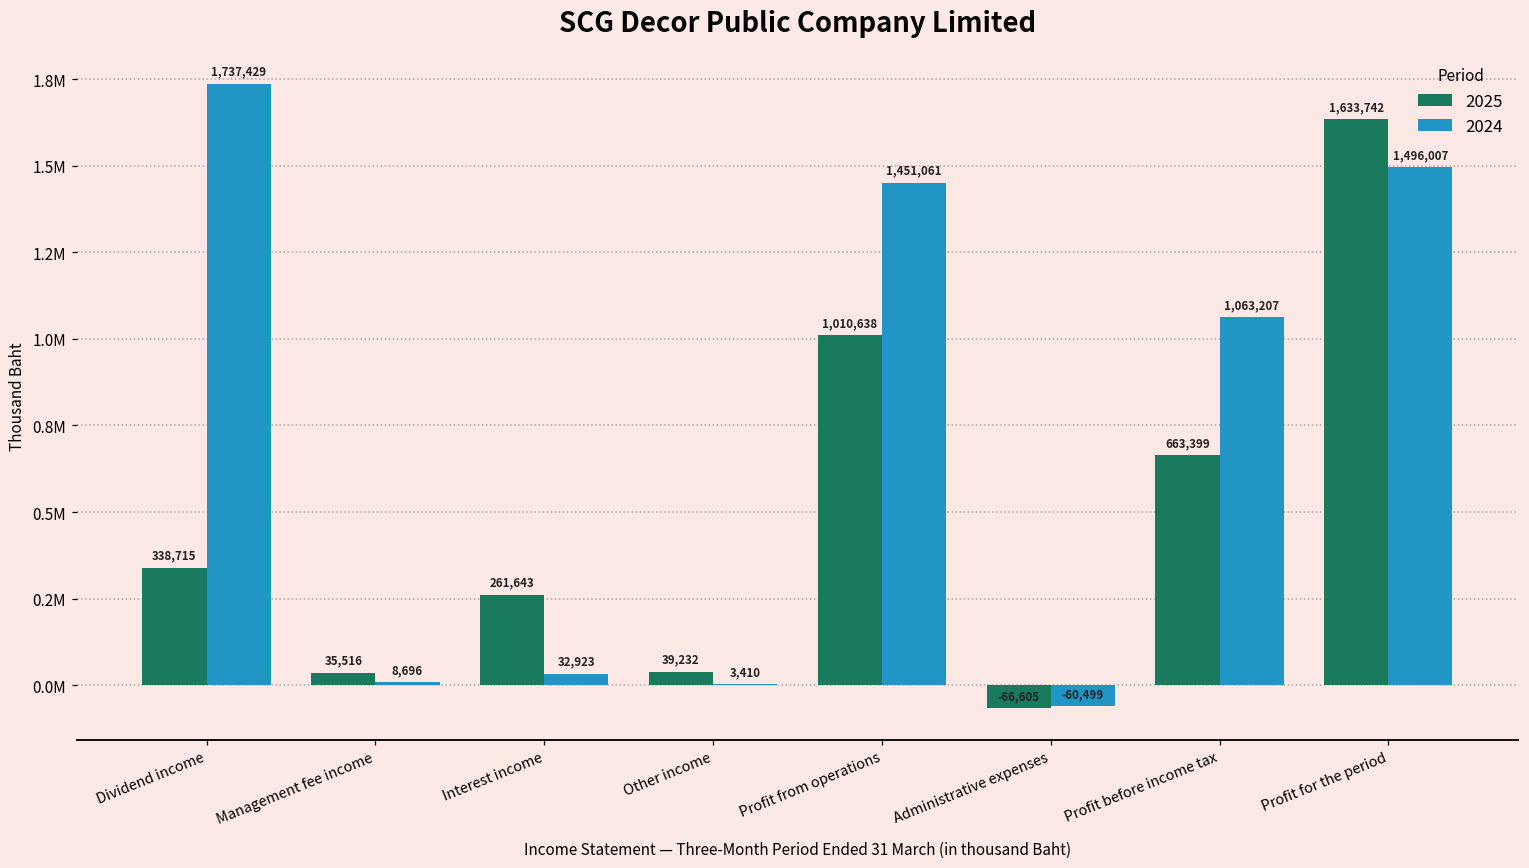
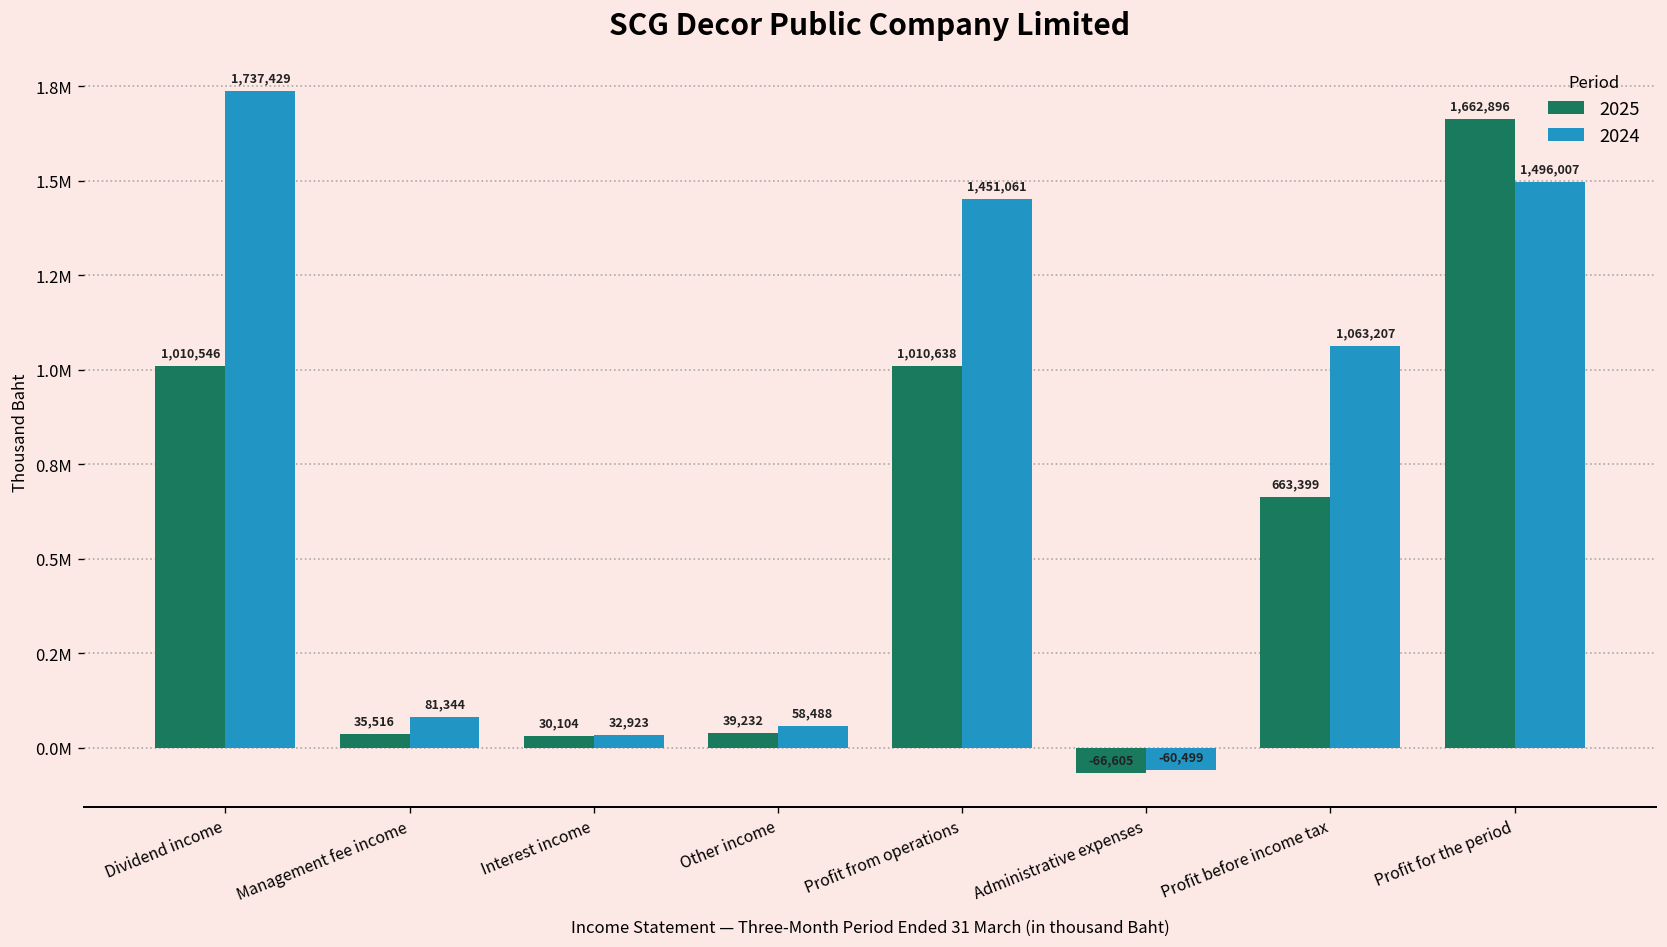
2025, Dividend income: 338,715 -> 1,010,546
2024, Management fee income: 8,696 -> 81,344
2025, Interest income: 261,643 -> 30,104
2024, Other income: 3,410 -> 58,488
2025, Profit for the period: 1,633,742 -> 1,662,896
